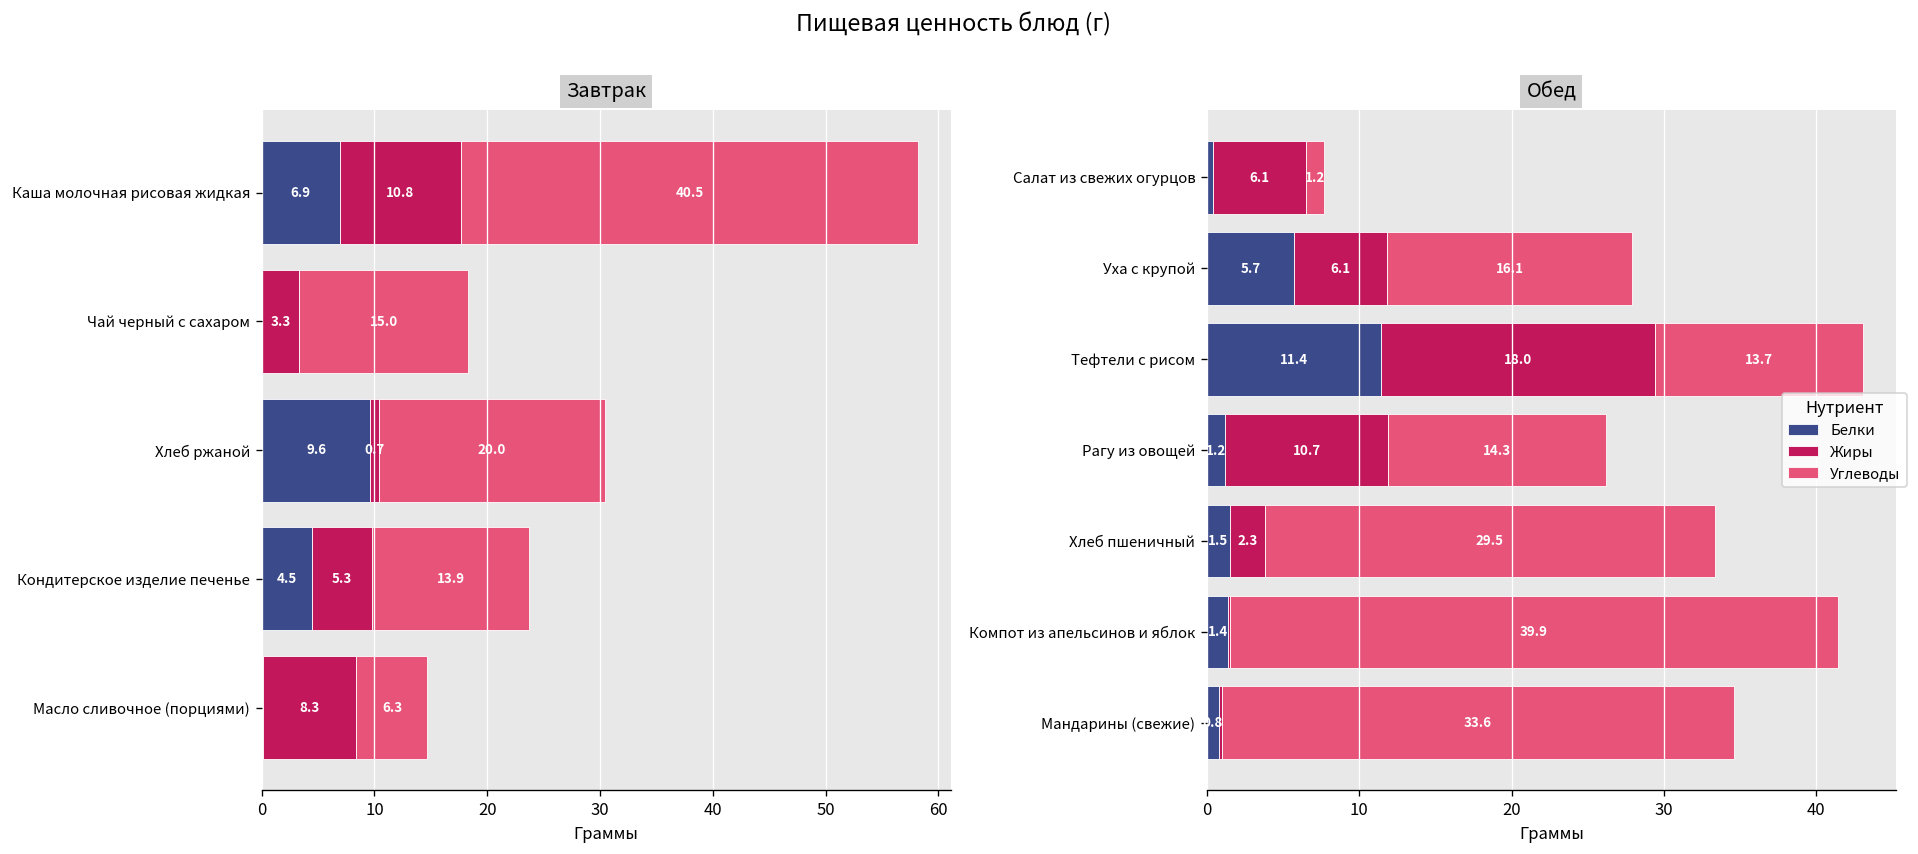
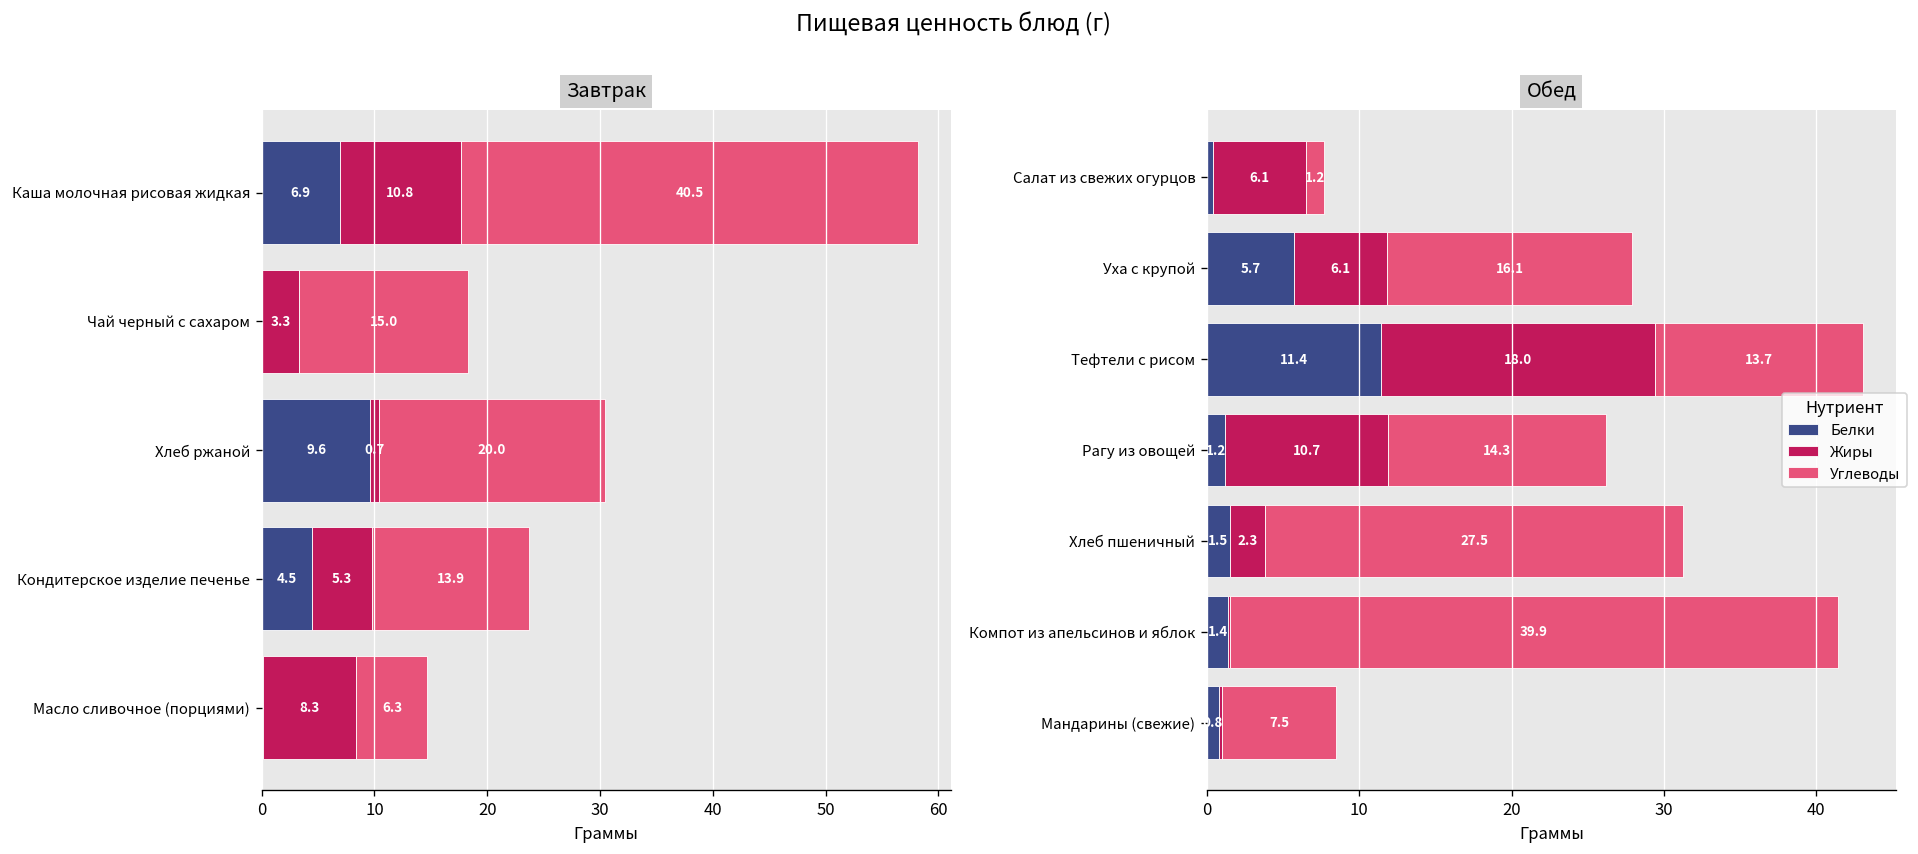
Обед, Углеводы, Хлеб пшеничный: 29.5 -> 27.5
Обед, Углеводы, Мандарины (свежие): 33.6 -> 7.5
